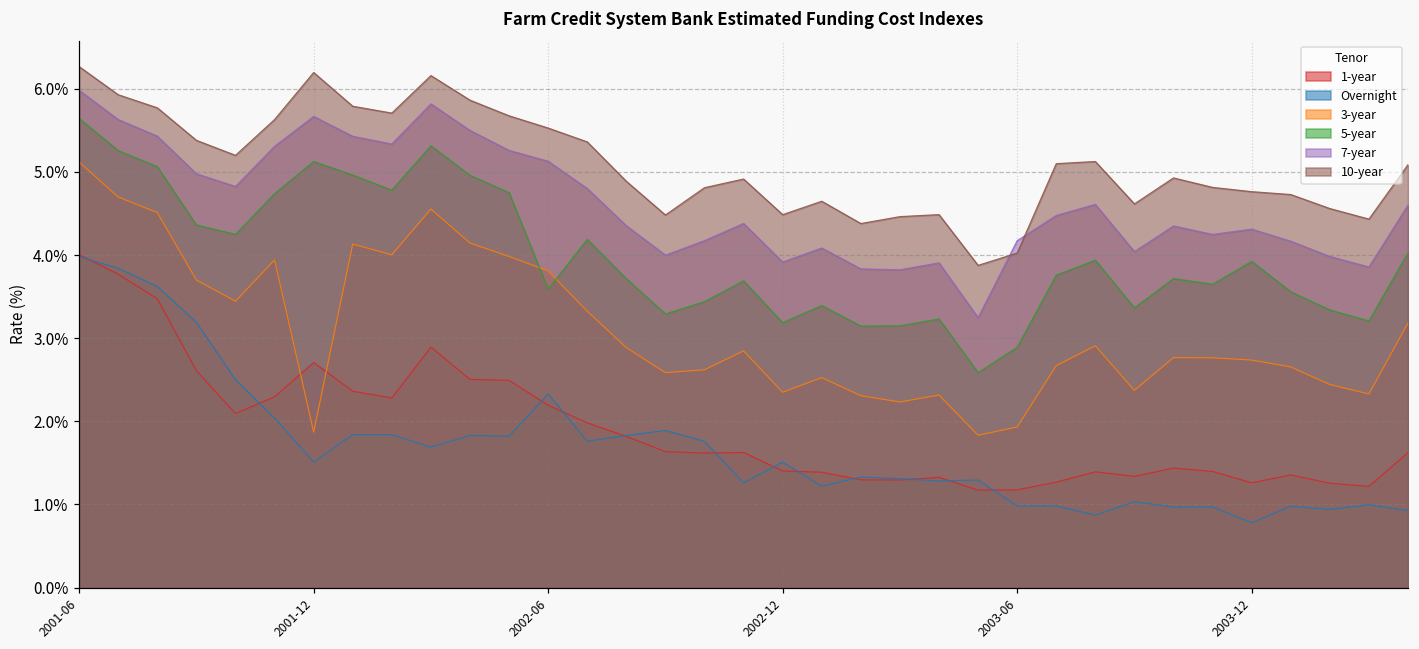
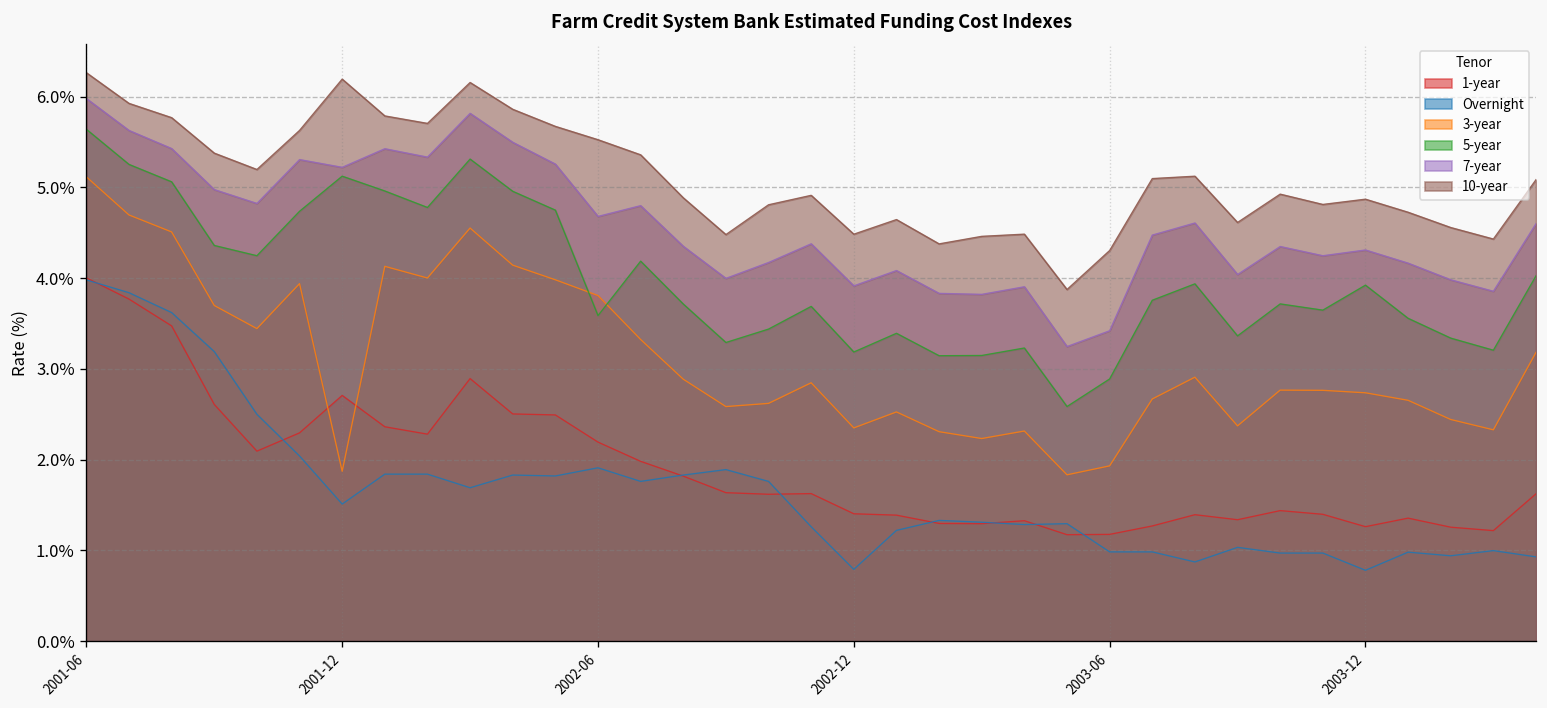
7-year, 2001-12: 5.7% -> 5.2%
Overnight, 2002-06: 2.3% -> 1.9%
7-year, 2002-06: 5.1% -> 4.7%
Overnight, 2002-12: 1.5% -> 0.8%
7-year, 2003-06: 4.2% -> 3.4%
10-year, 2003-06: 4.0% -> 4.3%
10-year, 2003-12: 4.8% -> 4.9%
